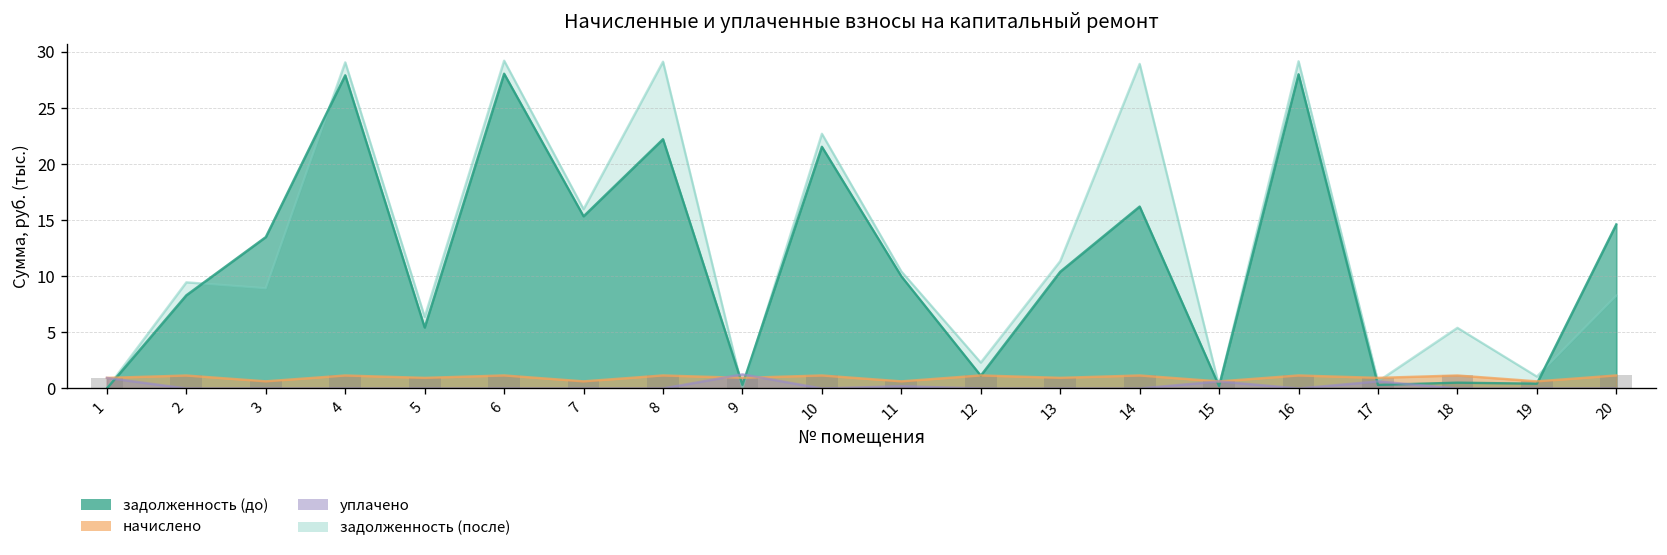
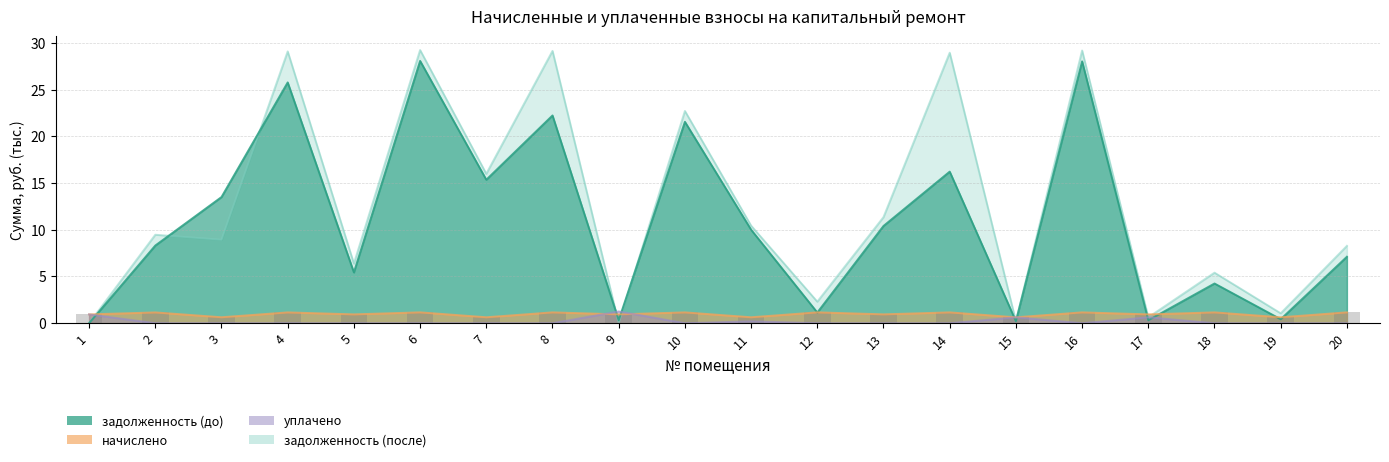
задолженность (до), 4: 28 -> 26
задолженность (до), 18: 1 -> 4
задолженность (до), 20: 15 -> 7
